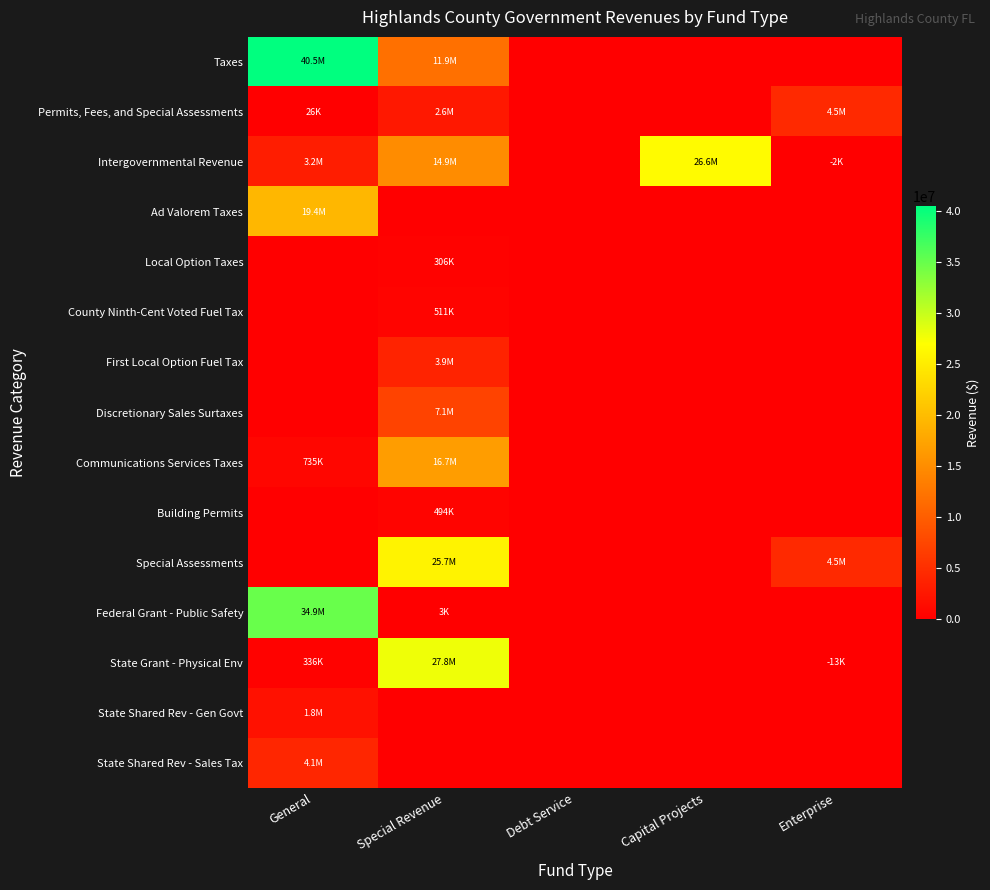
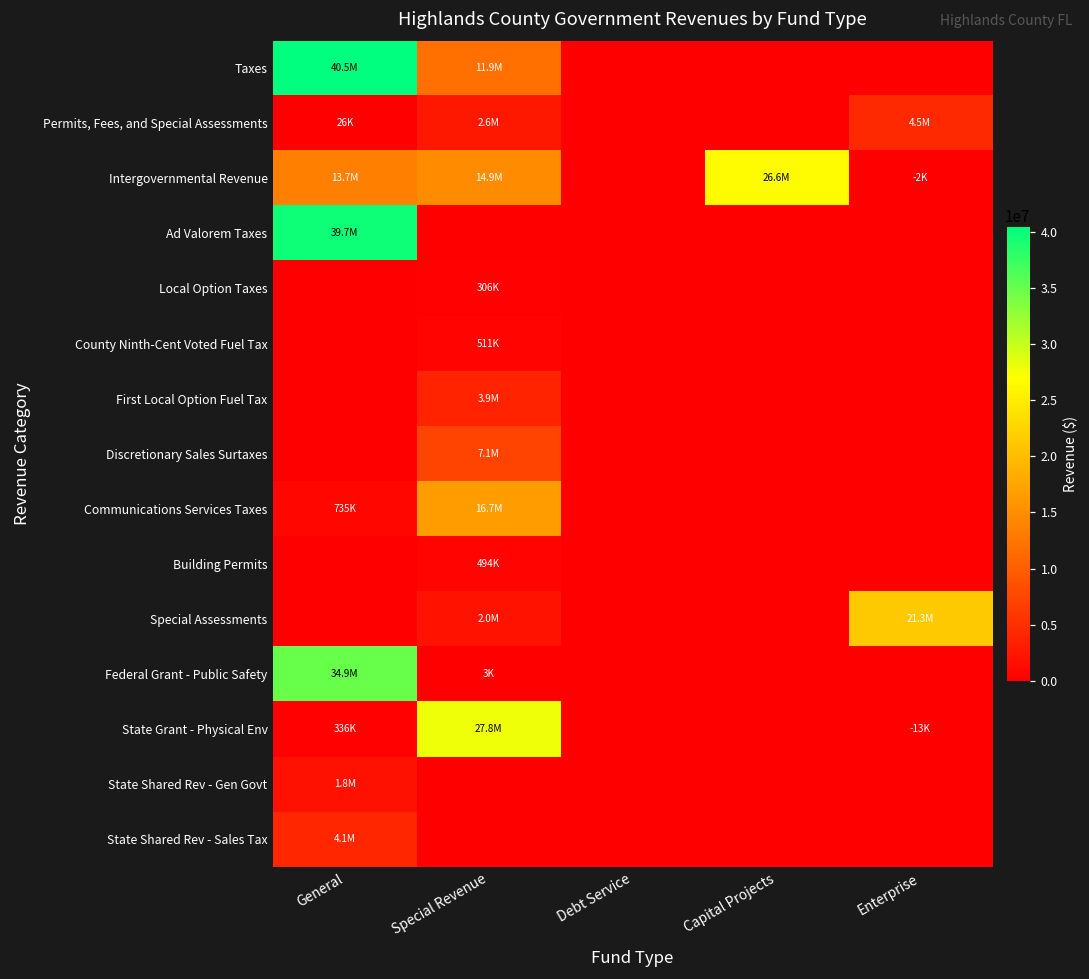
Intergovernmental Revenue, General: 3.2M -> 13.7M
Ad Valorem Taxes, General: 19.4M -> 39.7M
Special Assessments, Special Revenue: 25.7M -> 2.0M
Special Assessments, Enterprise: 4.5M -> 21.3M
